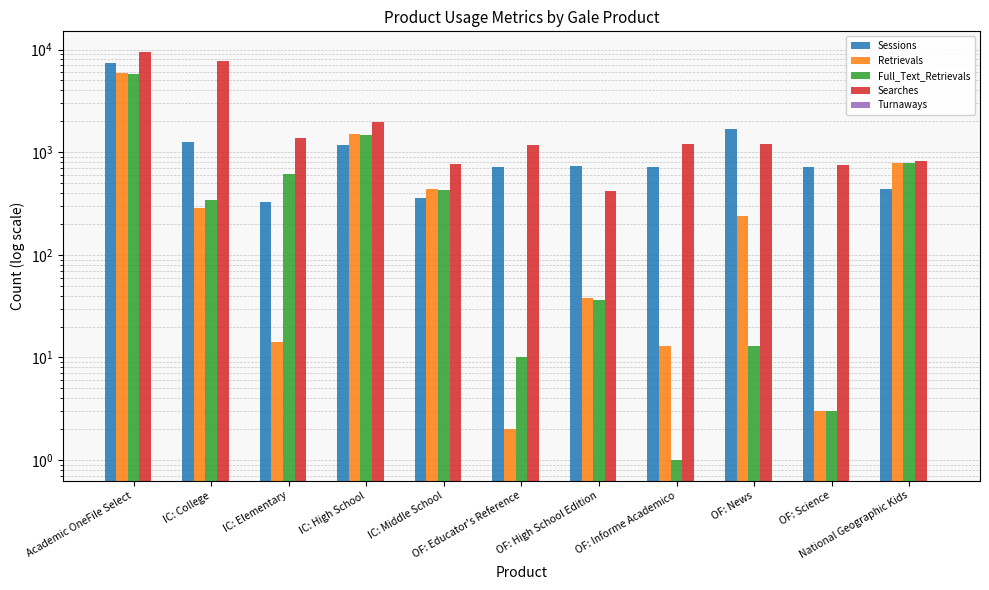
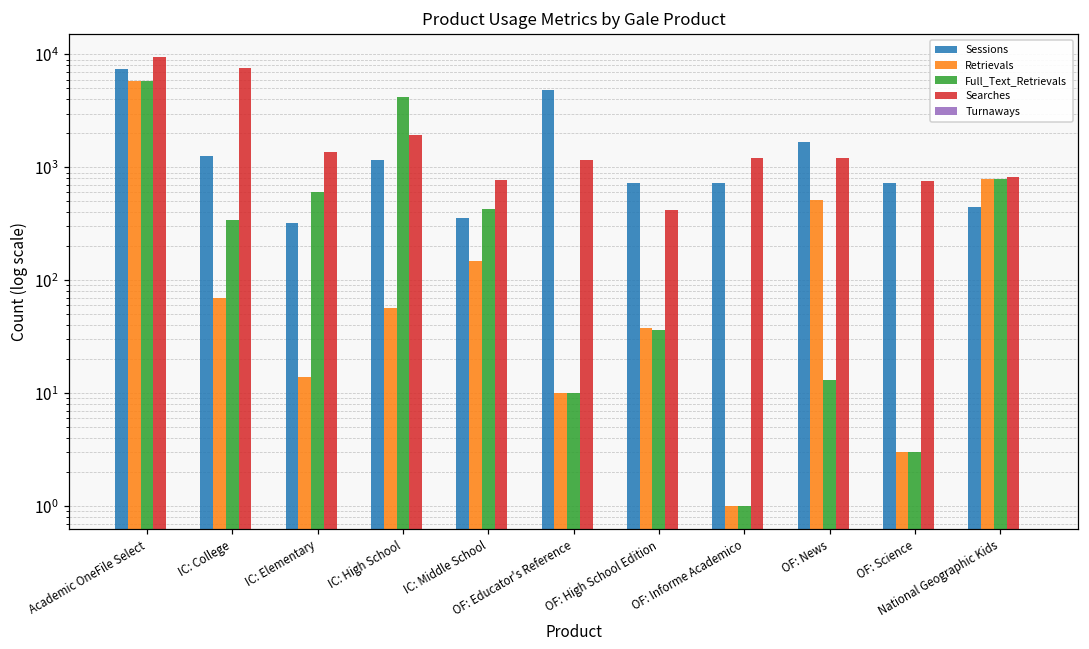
Retrievals, IC: College: 280 -> 70
Retrievals, IC: High School: 1500 -> 60
Full_Text_Retrievals, IC: High School: 1500 -> 4200
Retrievals, IC: Middle School: 440 -> 150
Sessions, OF: Educator's Reference: 700 -> 5000
Retrievals, OF: Educator's Reference: 2 -> 10
Retrievals, OF: Informe Academico: 13 -> 1
Retrievals, OF: News: 240 -> 500
